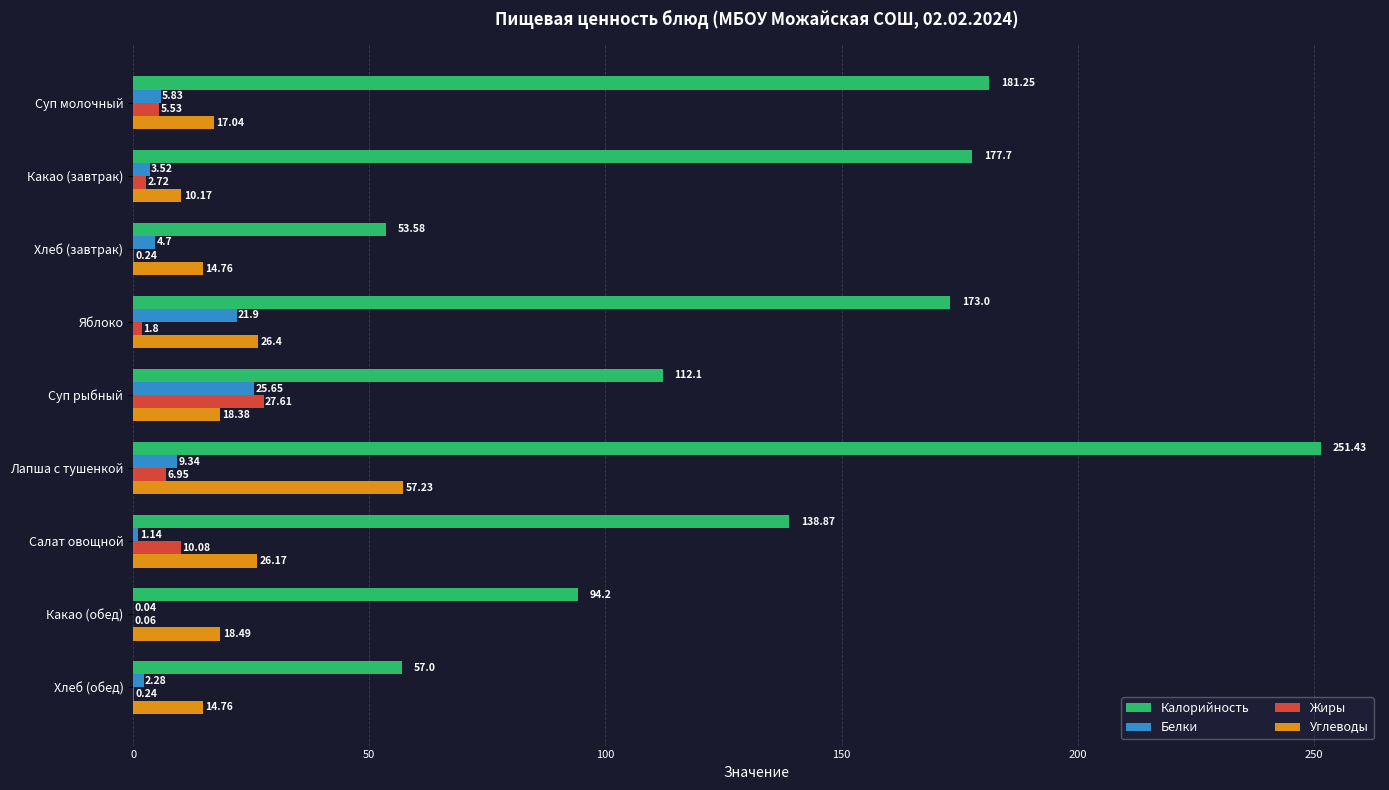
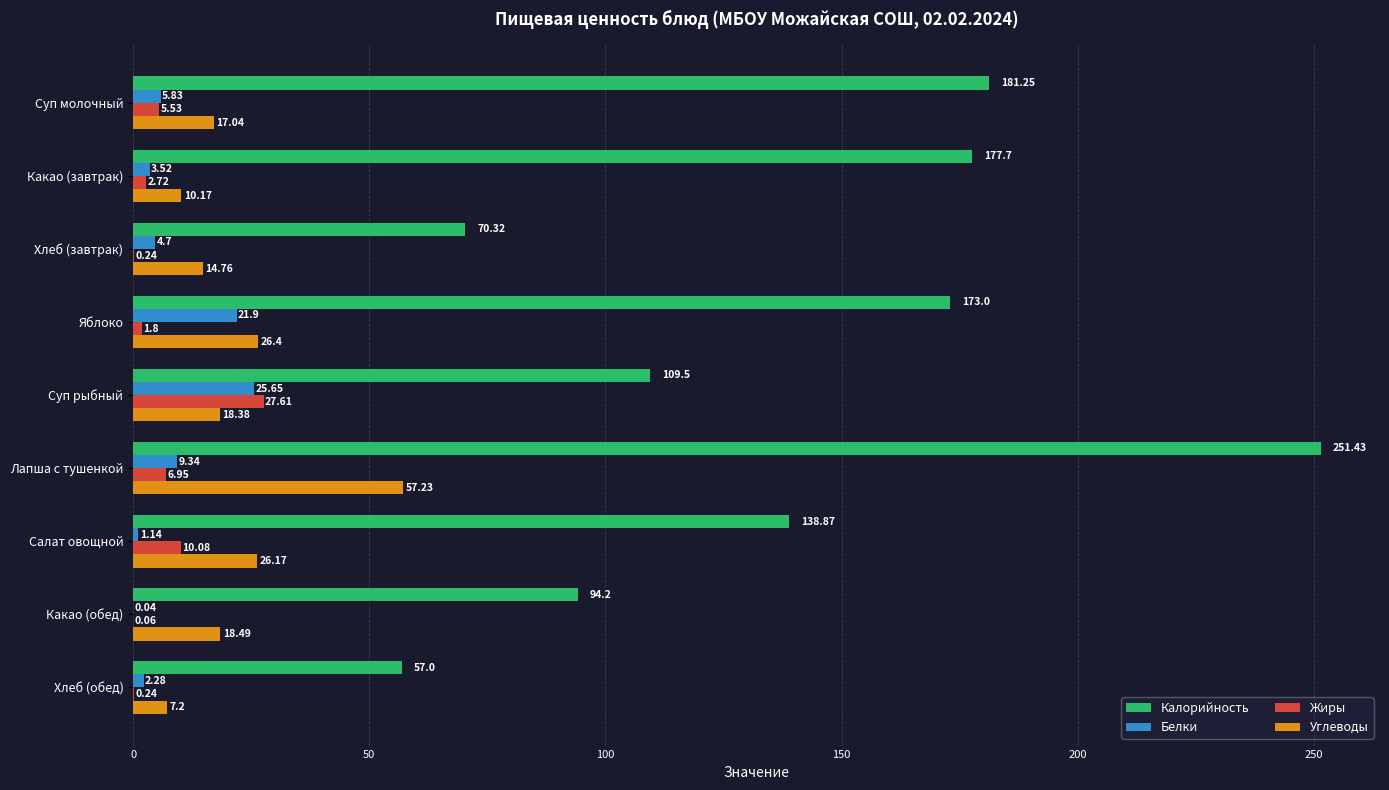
Калорийность, Хлеб (завтрак): 53.58 -> 70.32
Калорийность, Суп рыбный: 112.1 -> 109.5
Углеводы, Хлеб (обед): 14.76 -> 7.2
